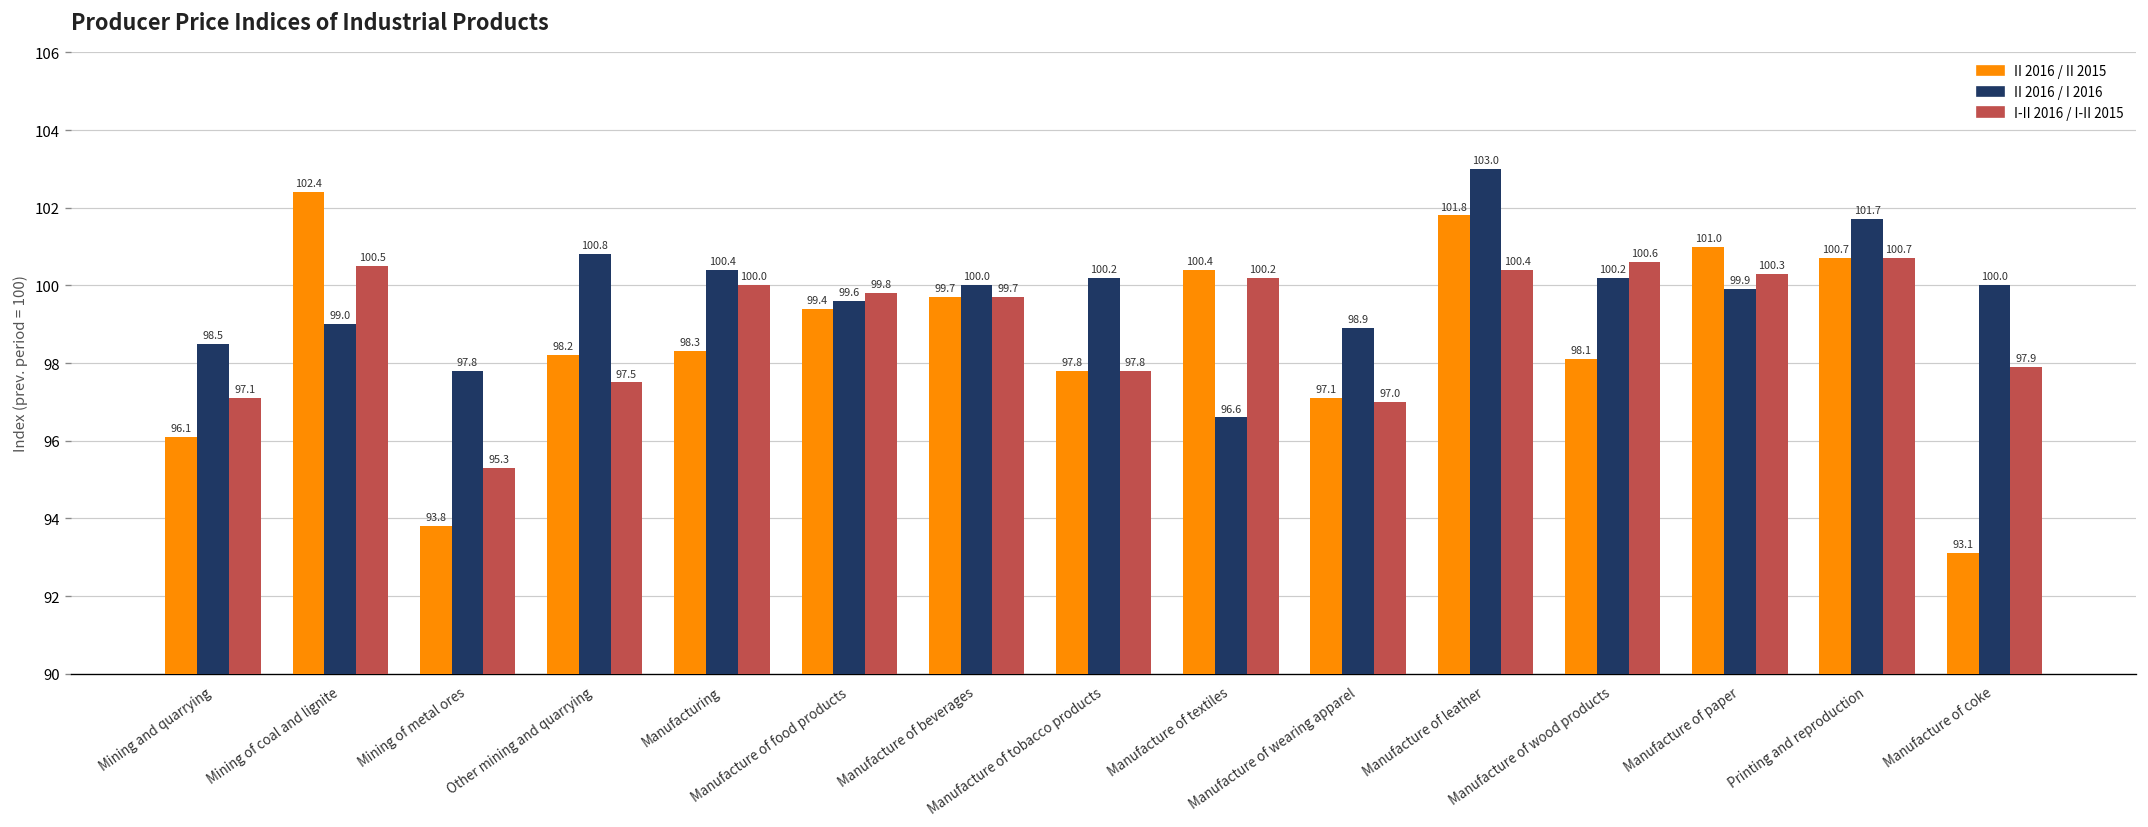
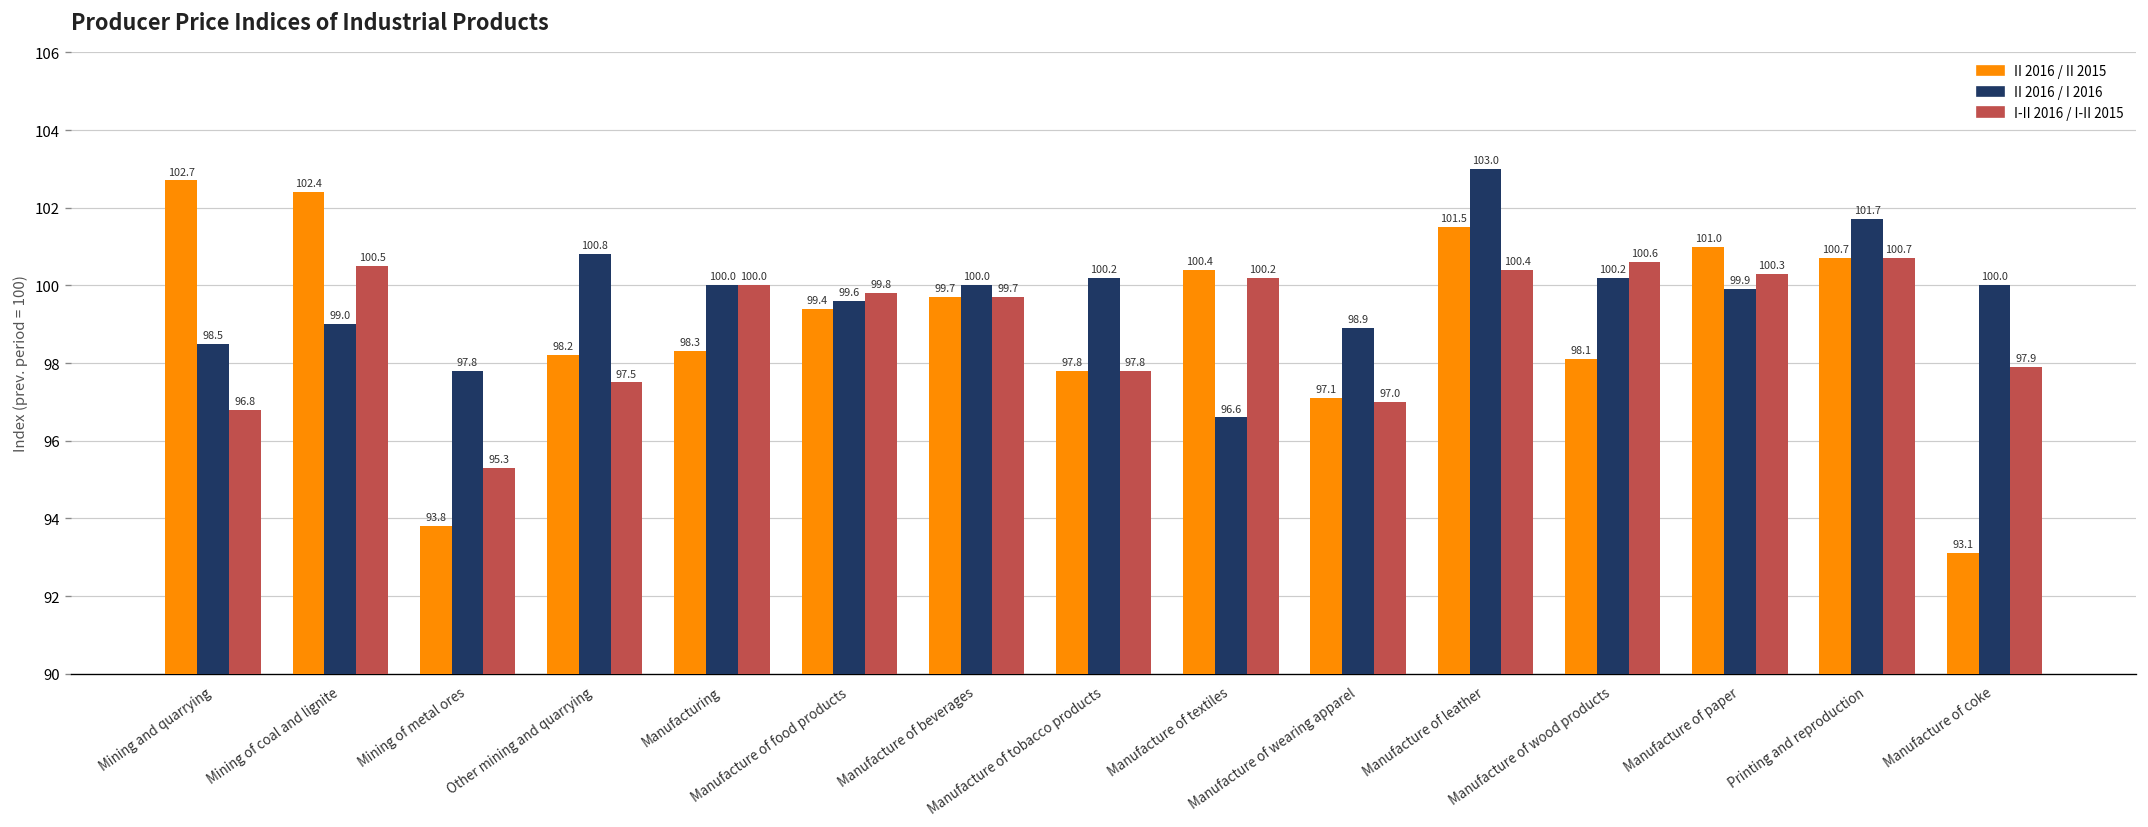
II 2016 / II 2015, Mining and quarrying: 96.1 -> 102.7
I-II 2016 / I-II 2015, Mining and quarrying: 97.1 -> 96.8
II 2016 / I 2016, Manufacturing: 100.4 -> 100.0
II 2016 / II 2015, Manufacture of leather: 101.8 -> 101.5
